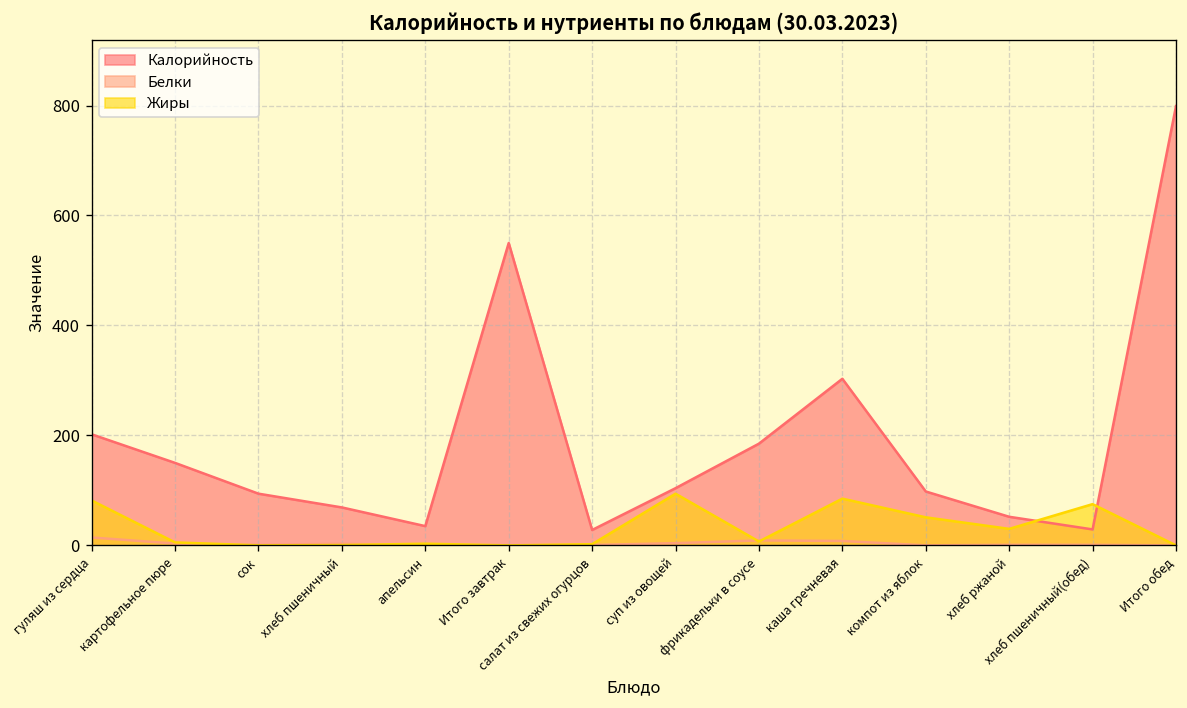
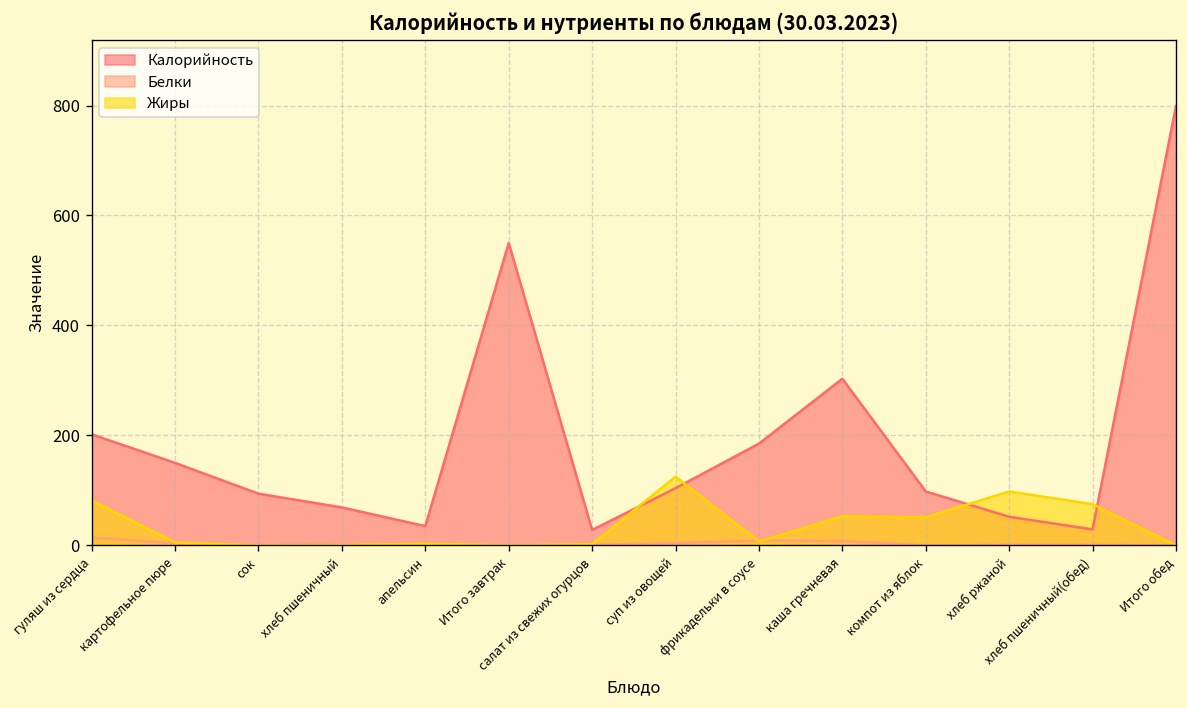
Жиры, суп из овощей: 90 -> 130
Жиры, каша гречневая: 90 -> 50
Жиры, хлеб ржаной: 30 -> 100
